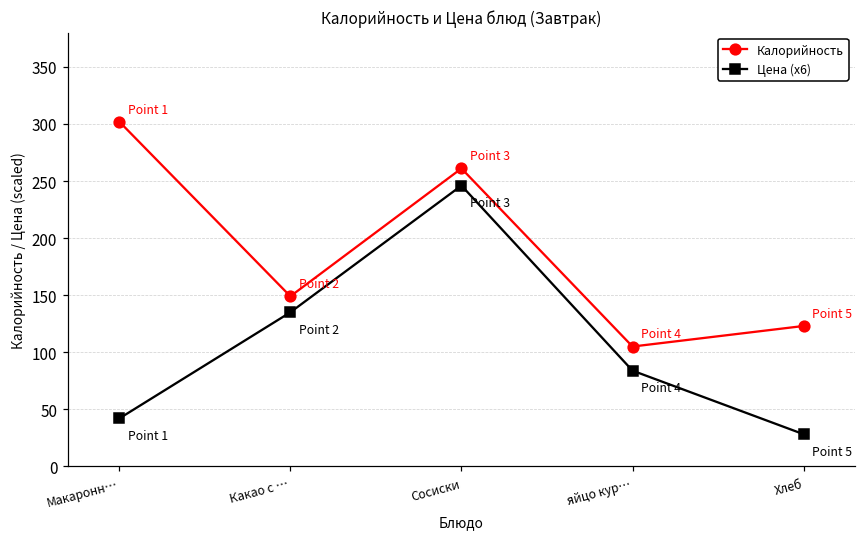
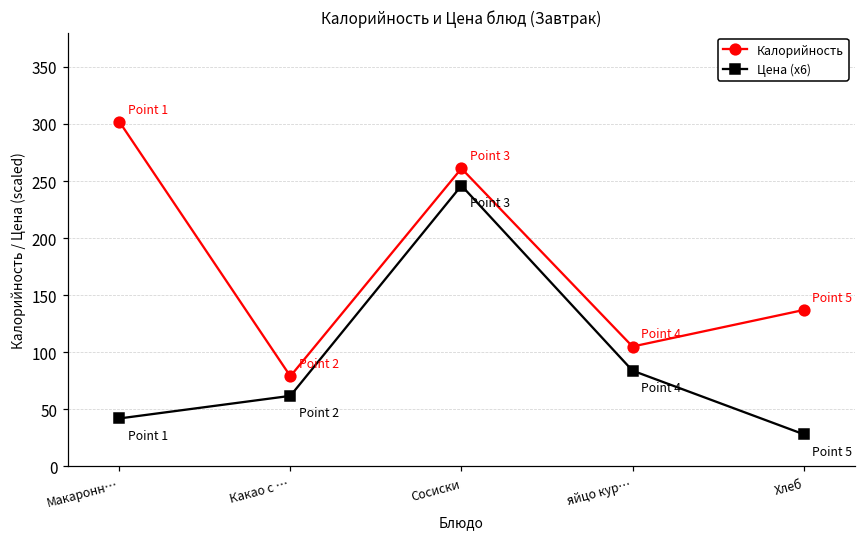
Калорийность, Какао с …: 149 -> 79
Цена (x6), Какао с …: 135 -> 62
Калорийность, Хлеб: 123 -> 137
